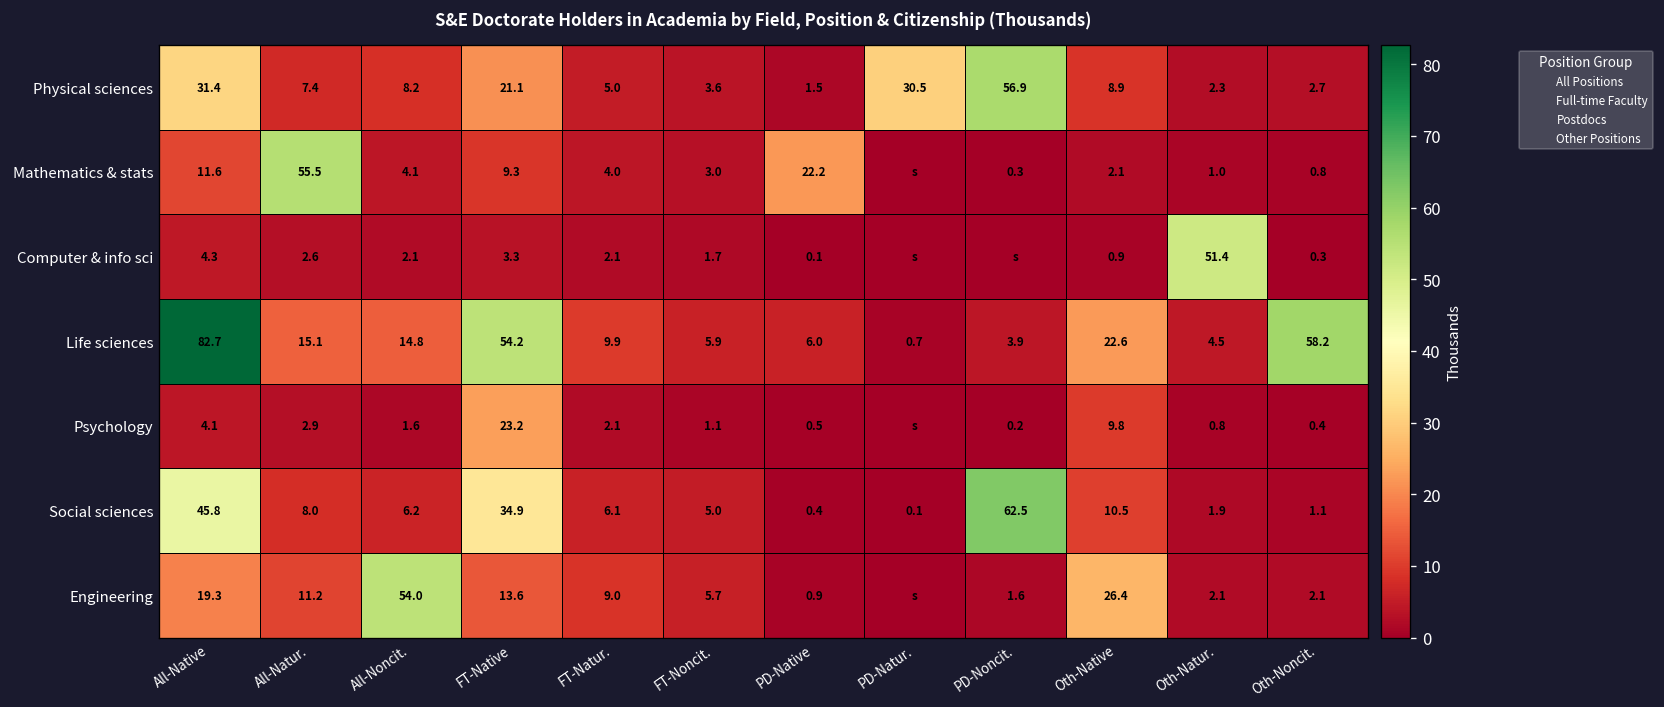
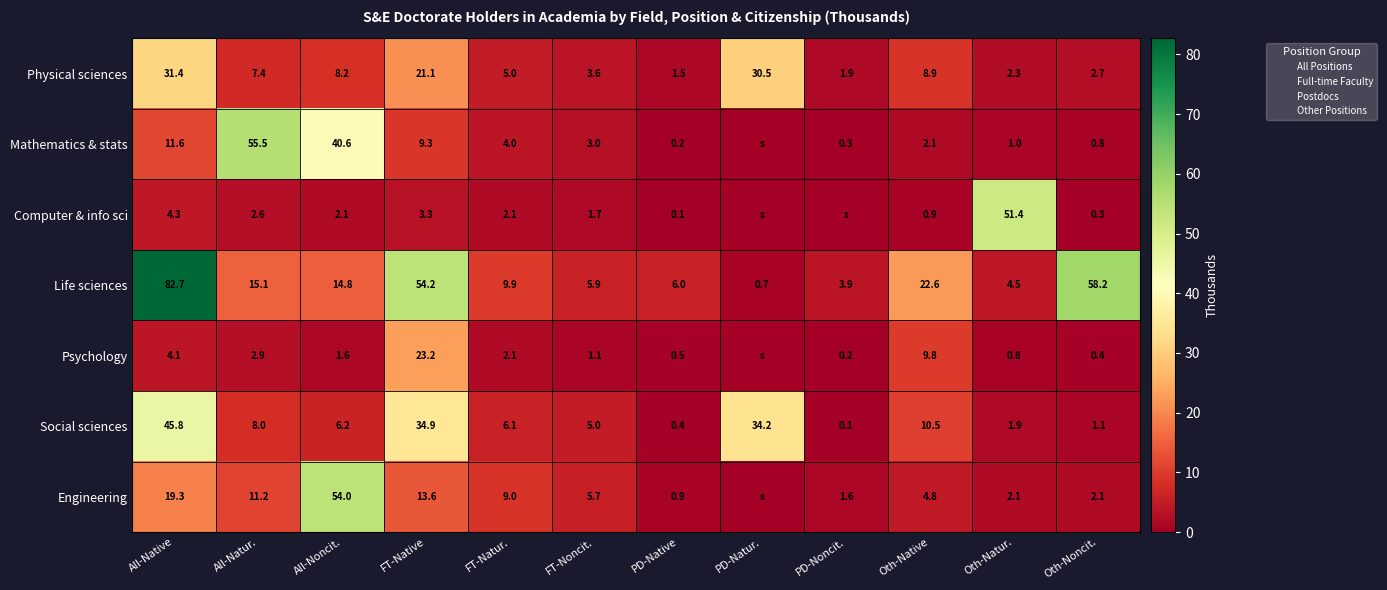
Physical sciences, PD-Noncit.: 56.9 -> 1.9
Mathematics & stats, All-Noncit.: 4.1 -> 40.6
Mathematics & stats, PD-Native: 22.2 -> 0.2
Social sciences, PD-Natur.: 0.1 -> 34.2
Social sciences, PD-Noncit.: 62.5 -> 0.1
Engineering, Oth-Native: 26.4 -> 4.8
